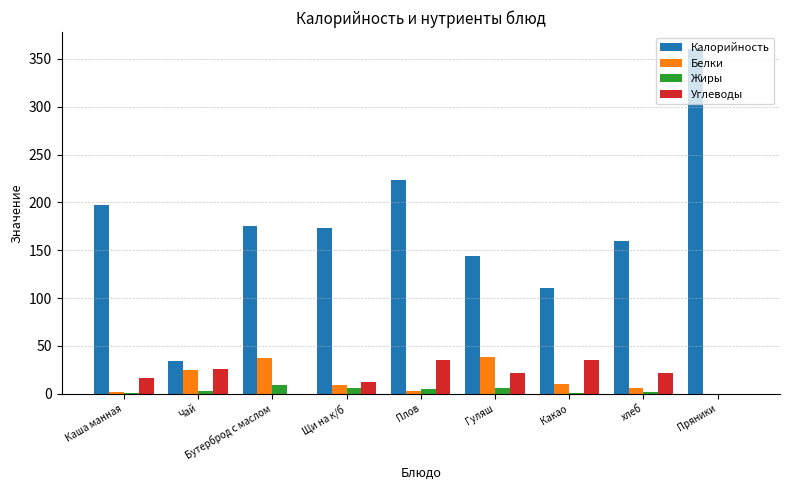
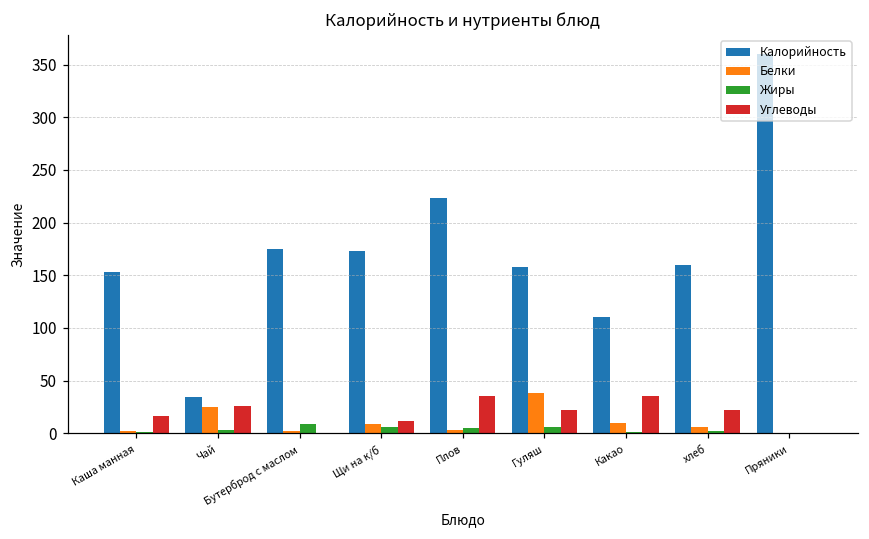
Калорийность, Каша манная: 200 -> 150
Белки, Бутерброд с маслом: 40 -> 0
Калорийность, Гуляш: 140 -> 160
